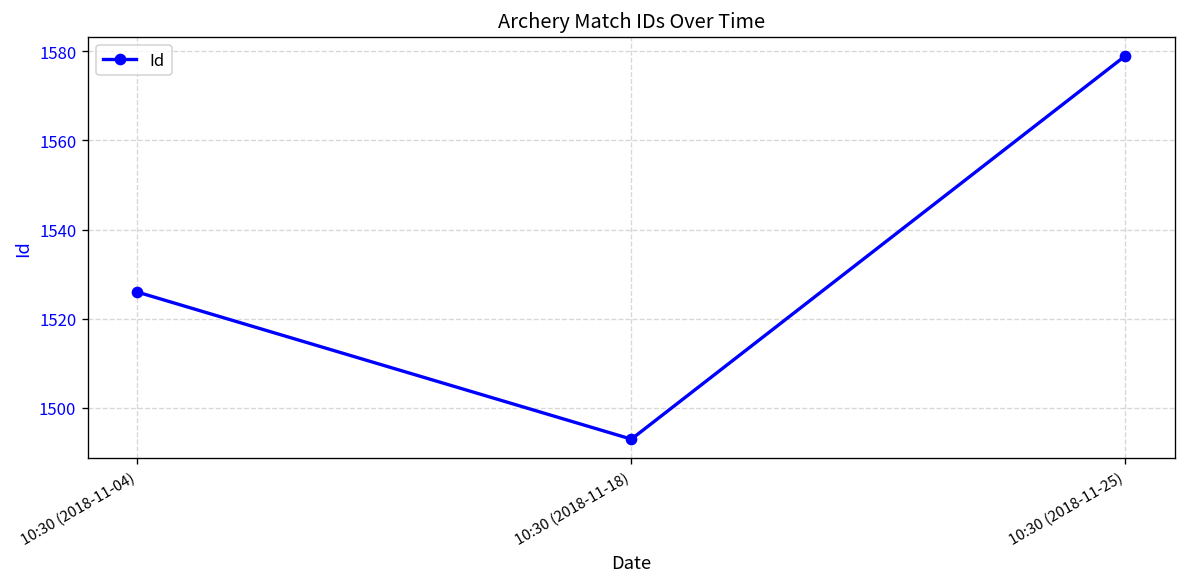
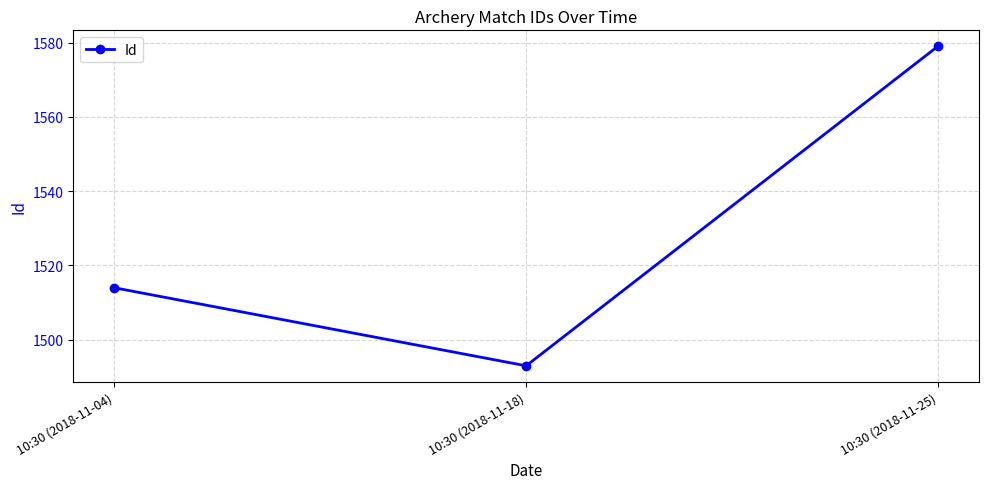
10:30 (2018-11-04): 1526 -> 1514
